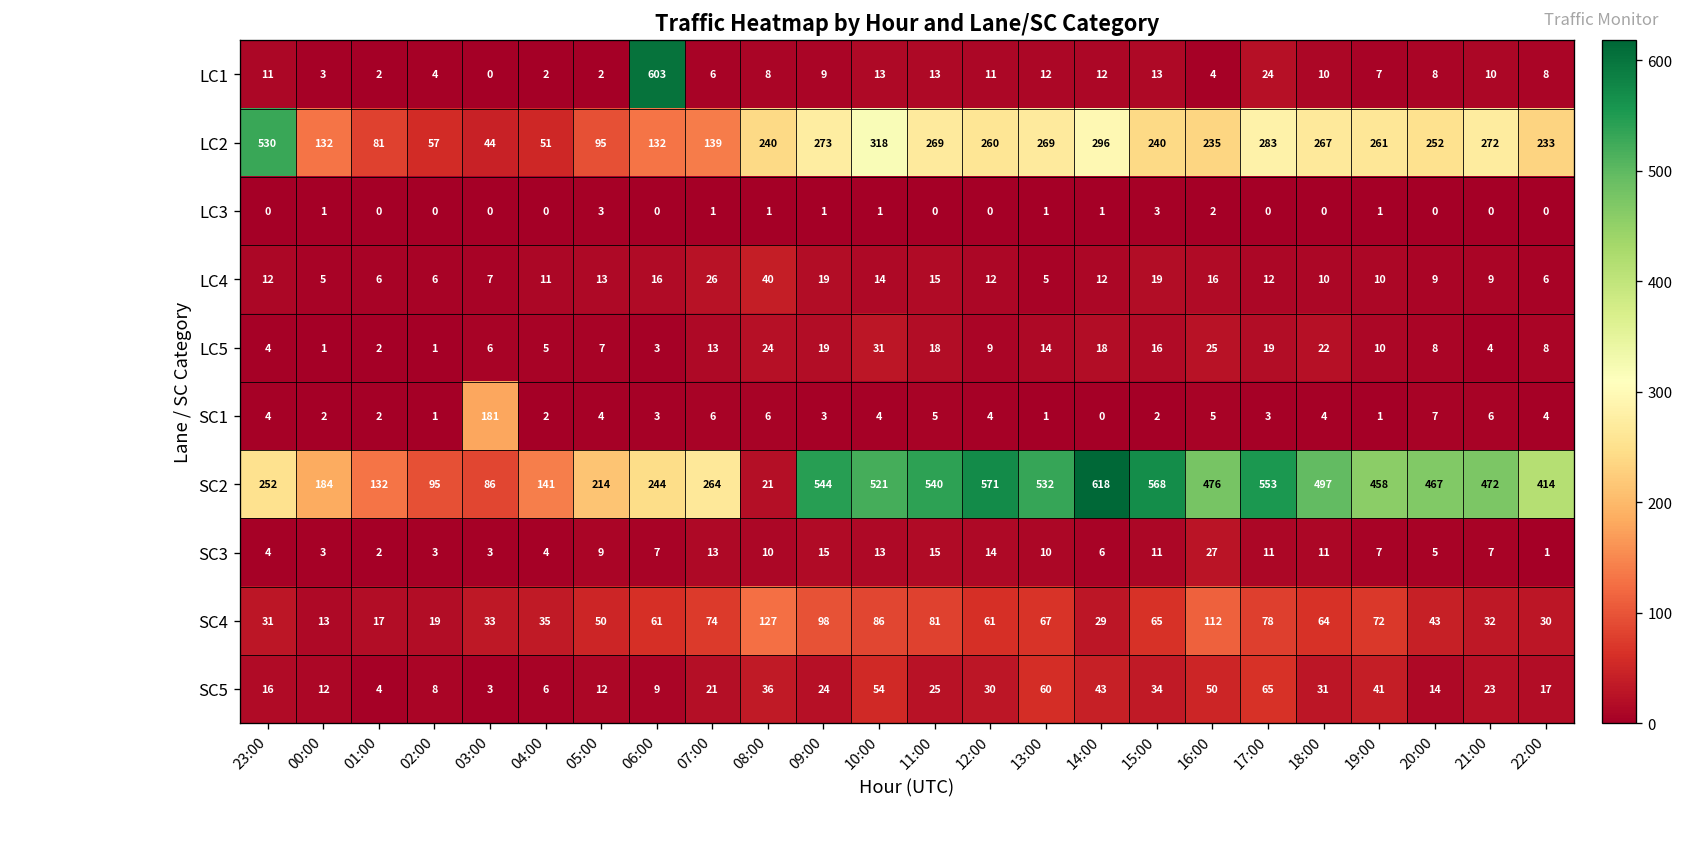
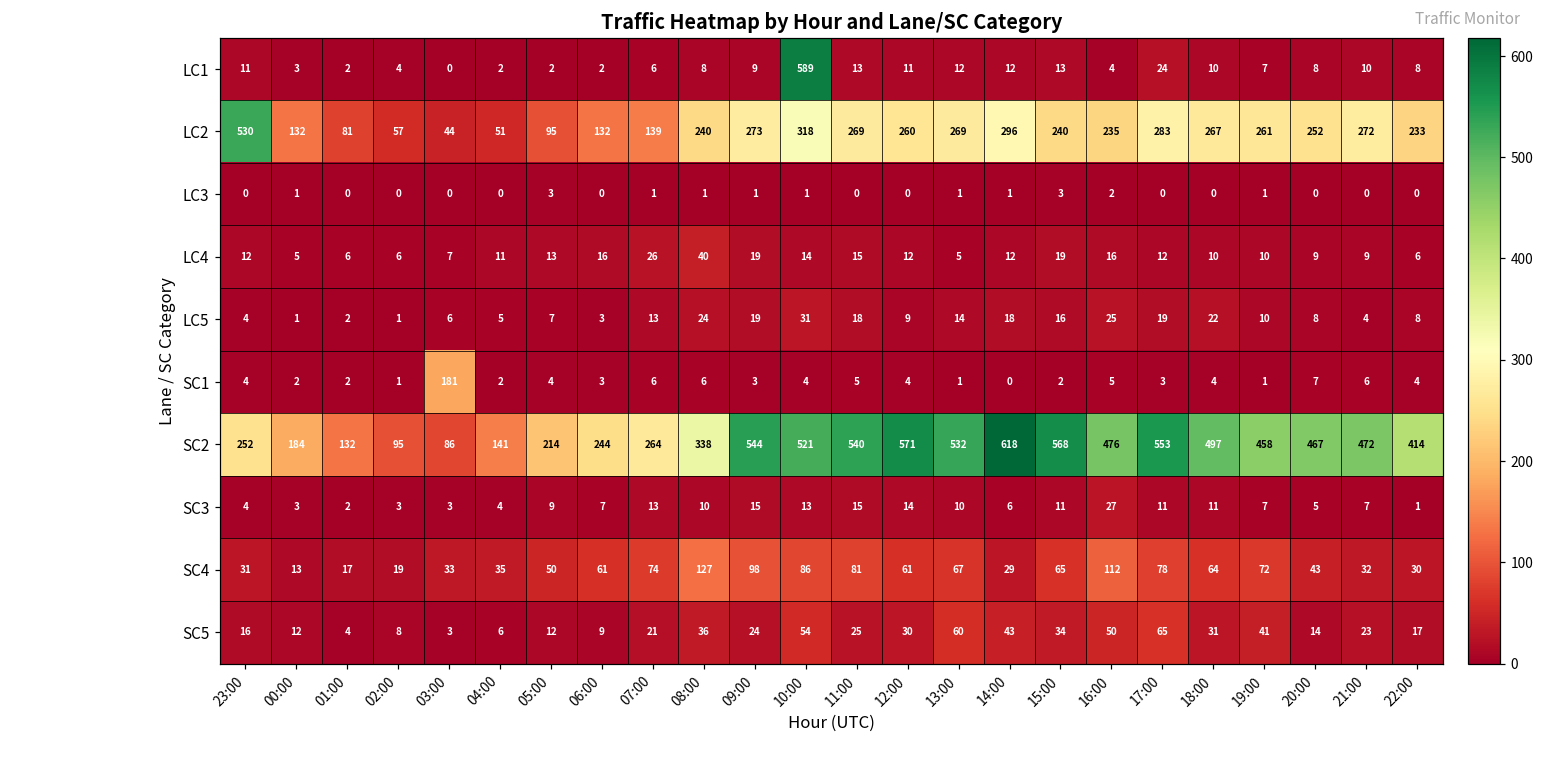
LC1, 06:00: 603 -> 2
LC1, 10:00: 13 -> 589
SC2, 08:00: 21 -> 338
